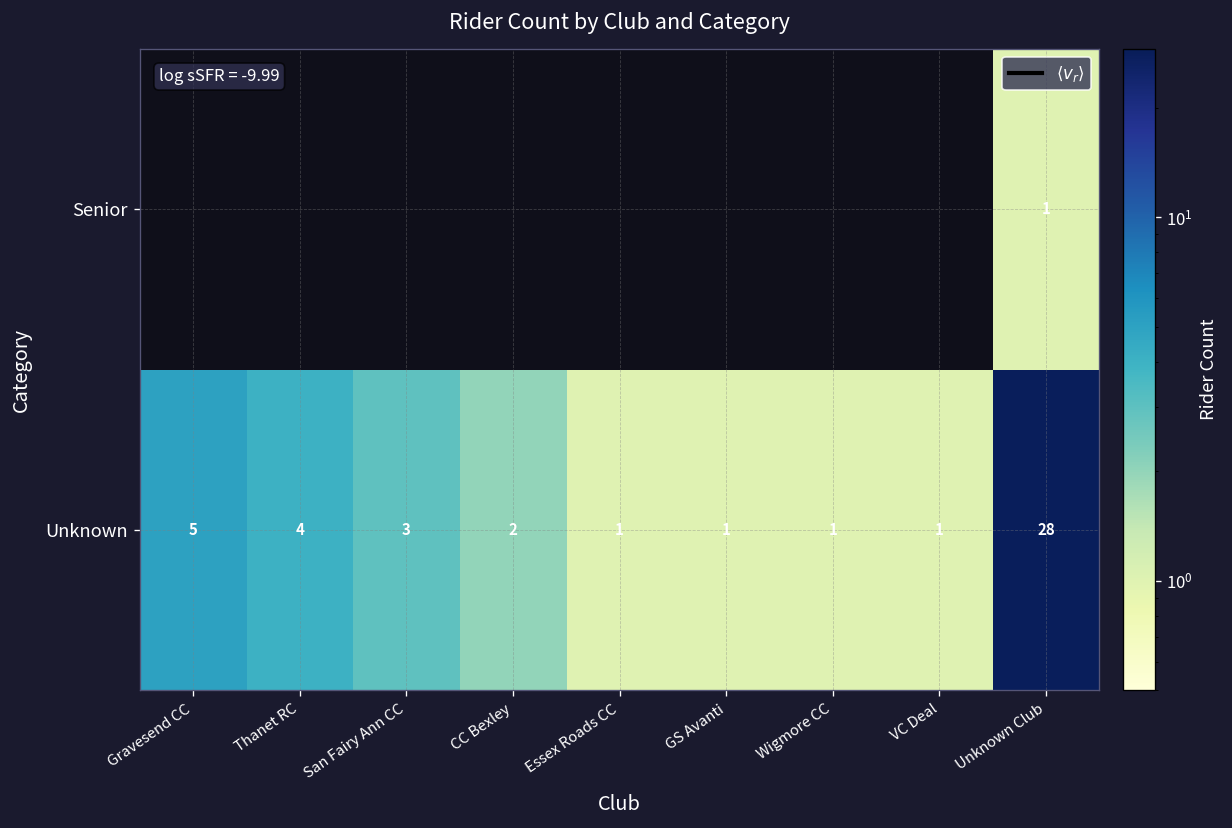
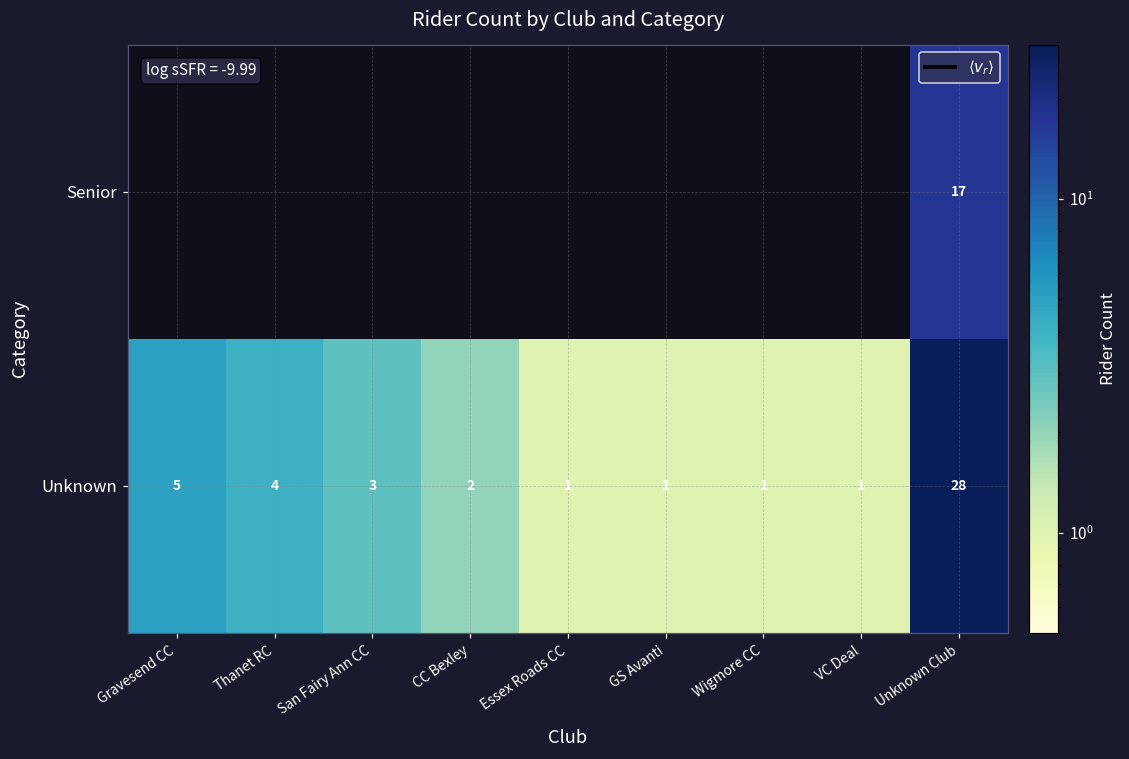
Senior, Unknown Club: 1 -> 17
